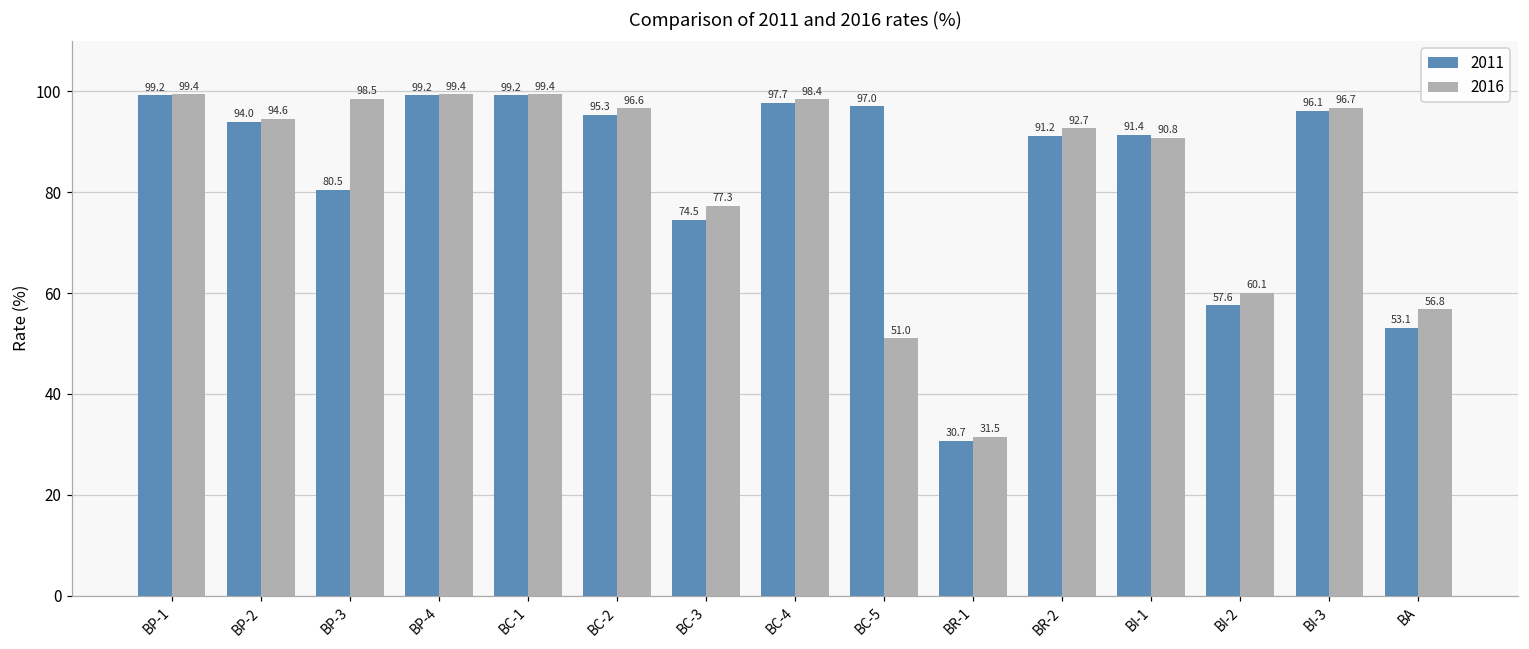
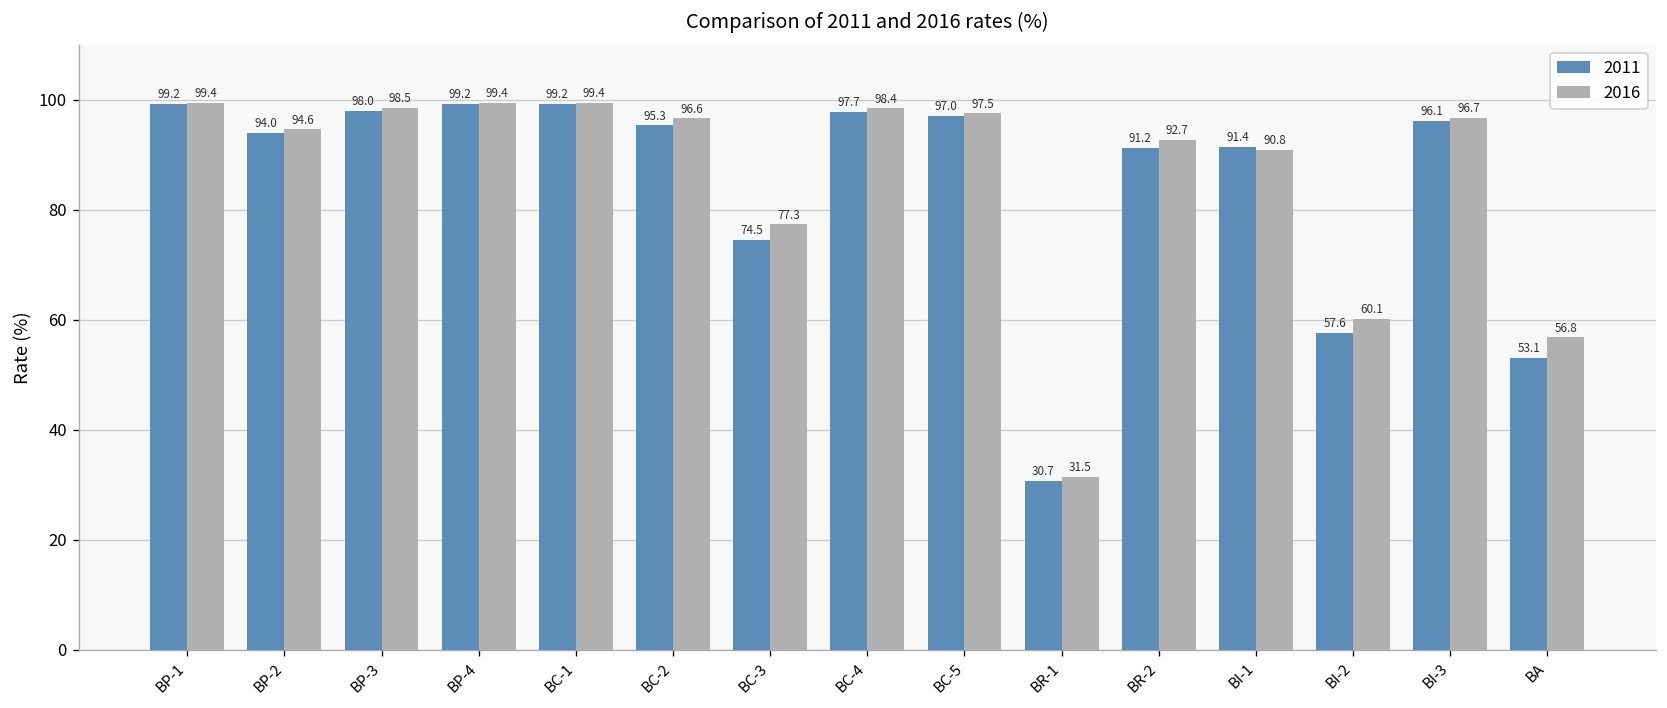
2011, BP-3: 80.5 -> 98.0
2016, BC-5: 51.0 -> 97.5
